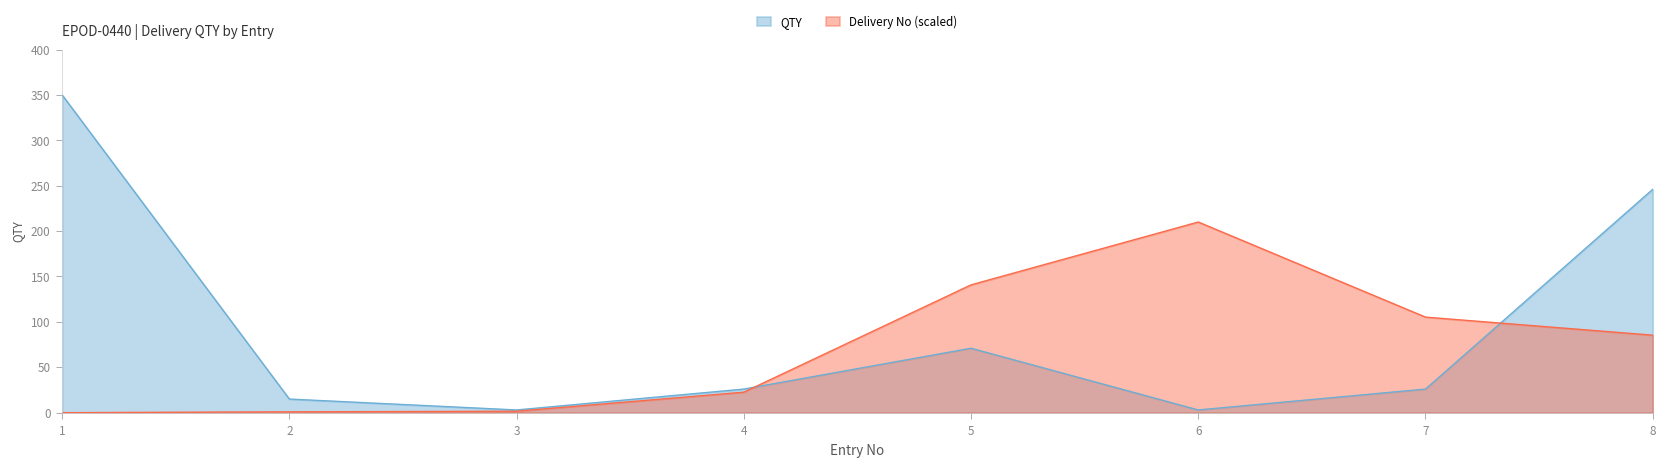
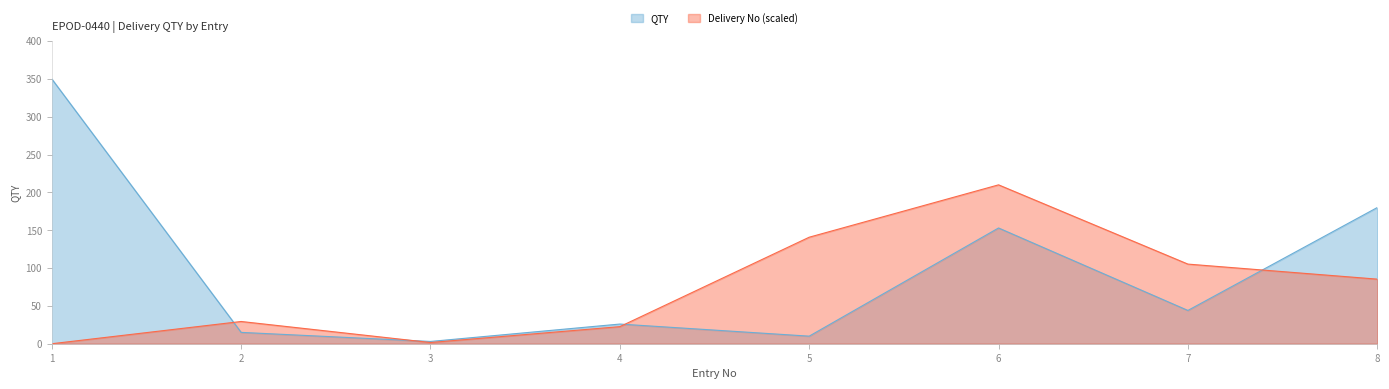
Delivery No (scaled), 2: 0 -> 30
QTY, 5: 70 -> 10
QTY, 6: 0 -> 150
QTY, 7: 30 -> 40
QTY, 8: 250 -> 180
